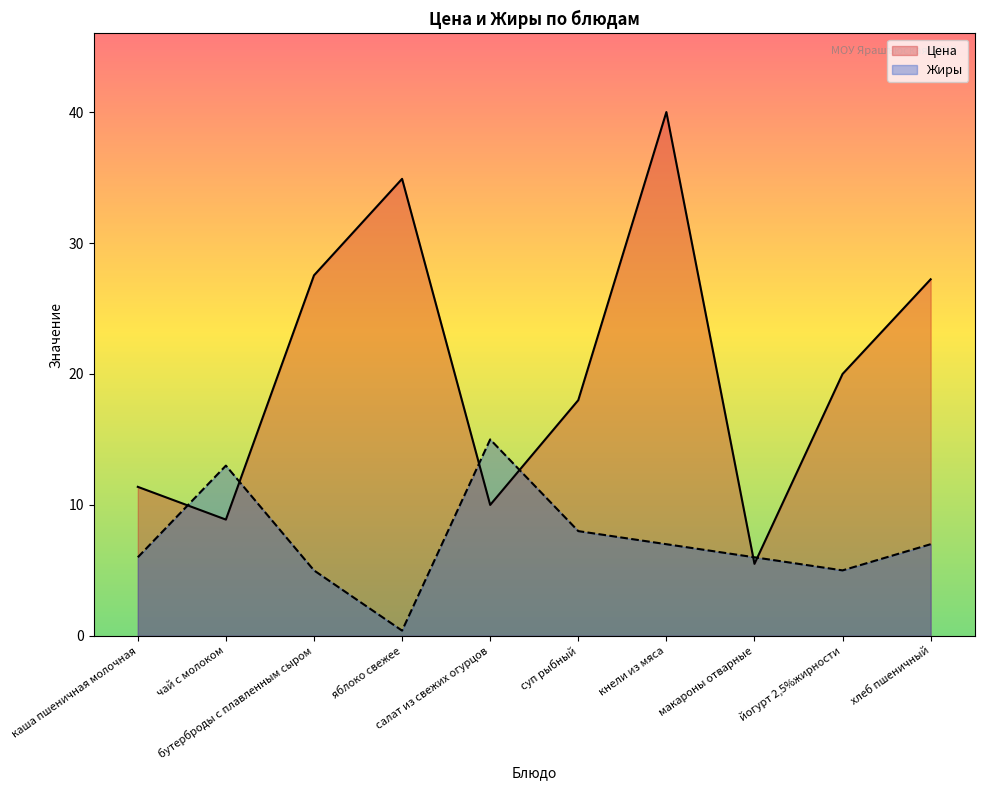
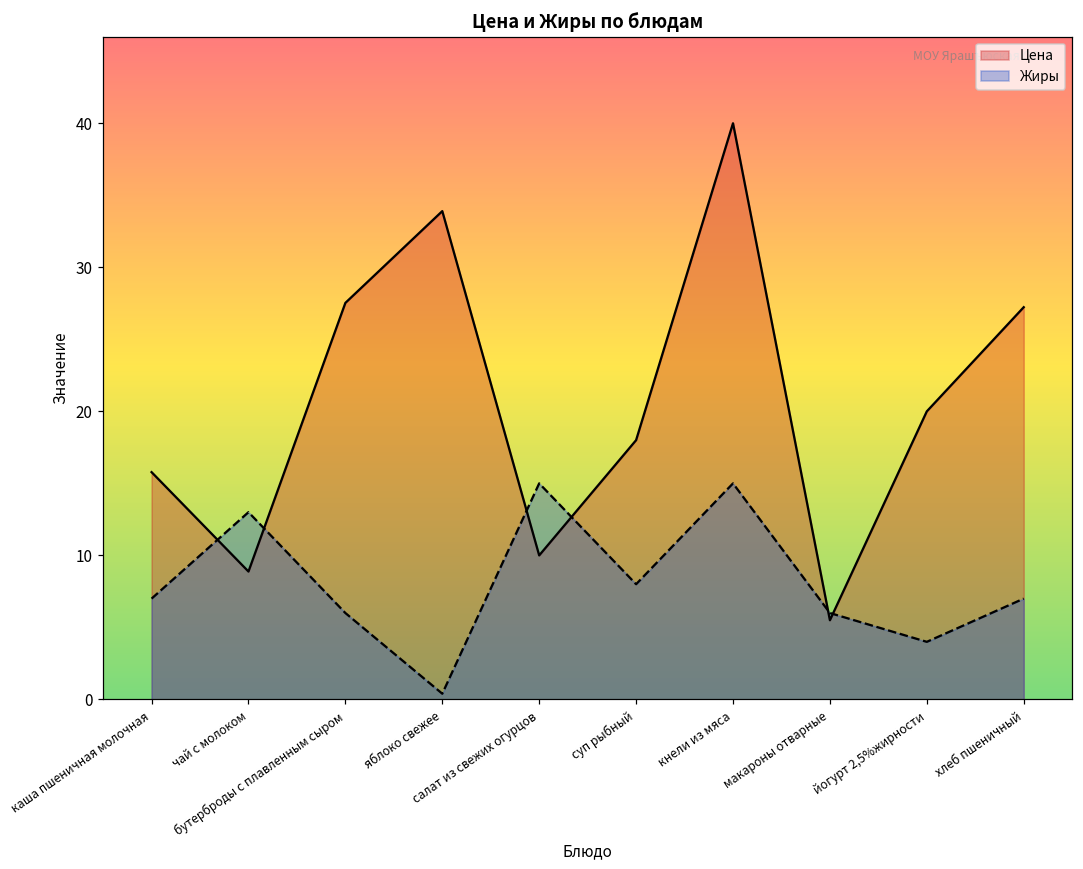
Цена, каша пшеничная молочная: 11.4 -> 15.8
Жиры, каша пшеничная молочная: 6 -> 7
Жиры, бутерброды с плавленным сыром: 5 -> 6
Цена, яблоко свежее: 34.9 -> 33.9
Жиры, кнели из мяса: 7 -> 15
Жиры, йогурт 2,5%жирности: 5 -> 4
